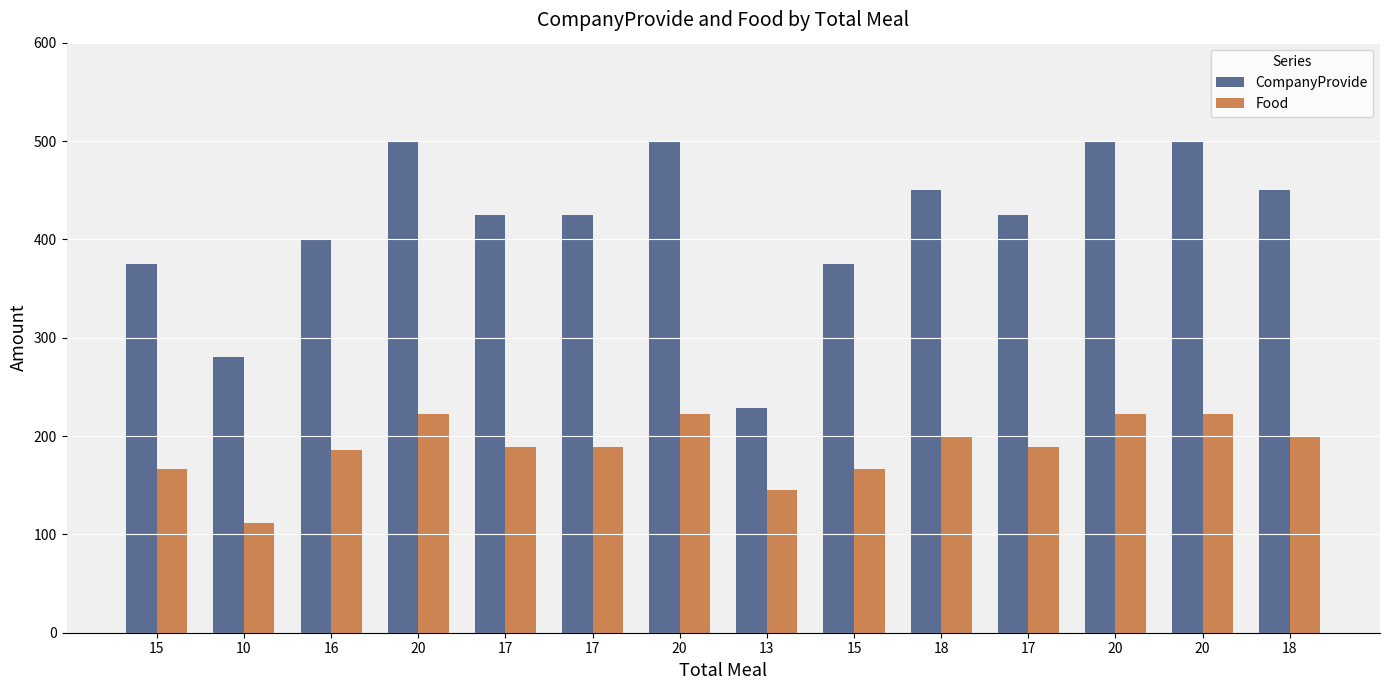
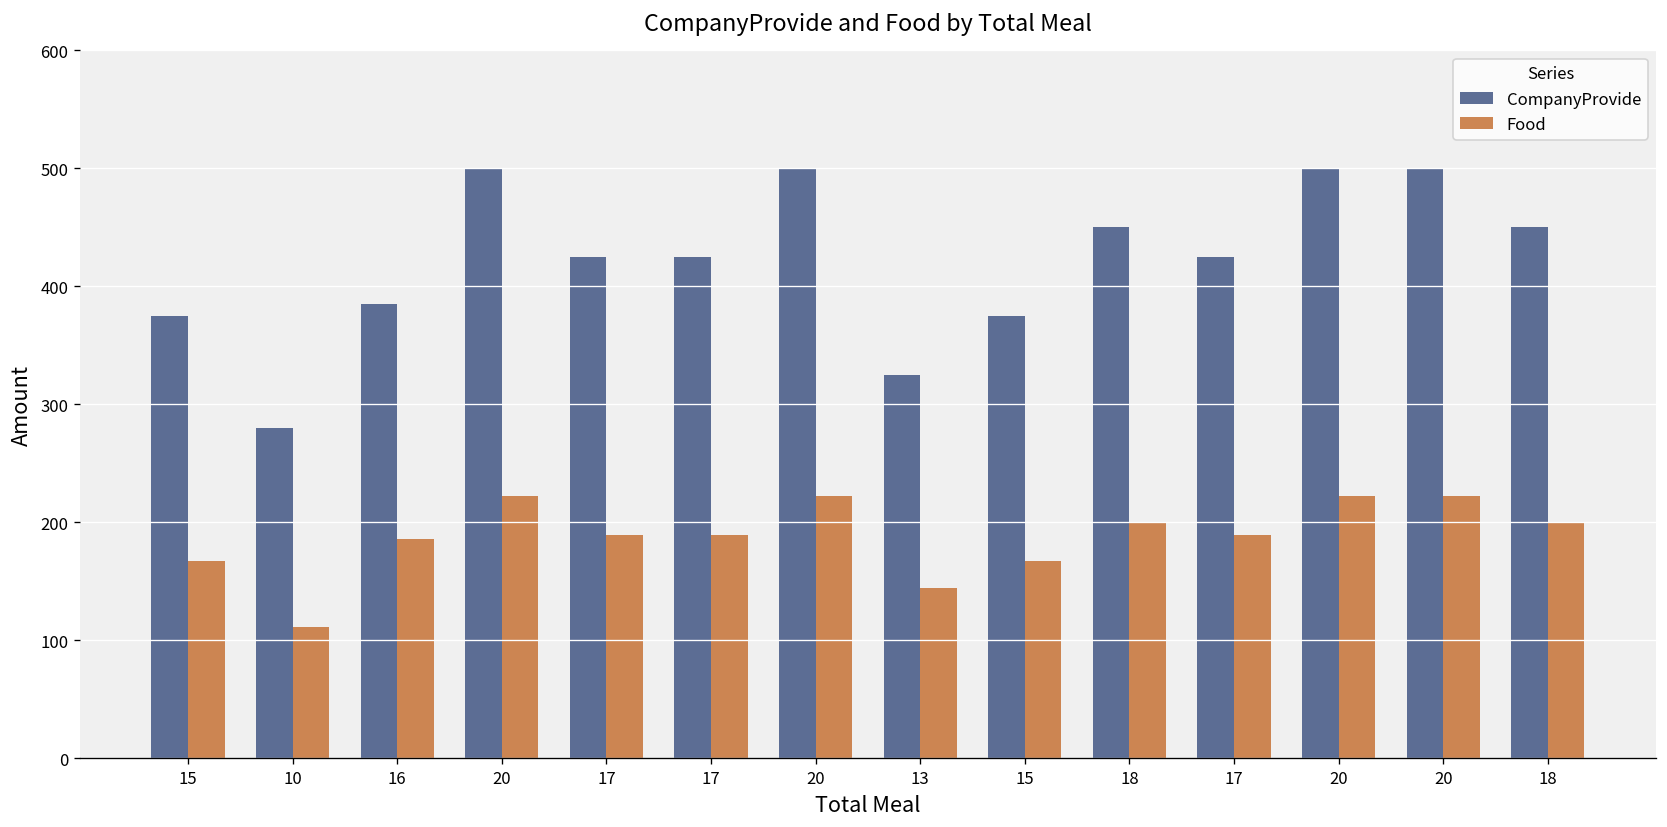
CompanyProvide, 16: 400 -> 390
CompanyProvide, 13: 230 -> 330
